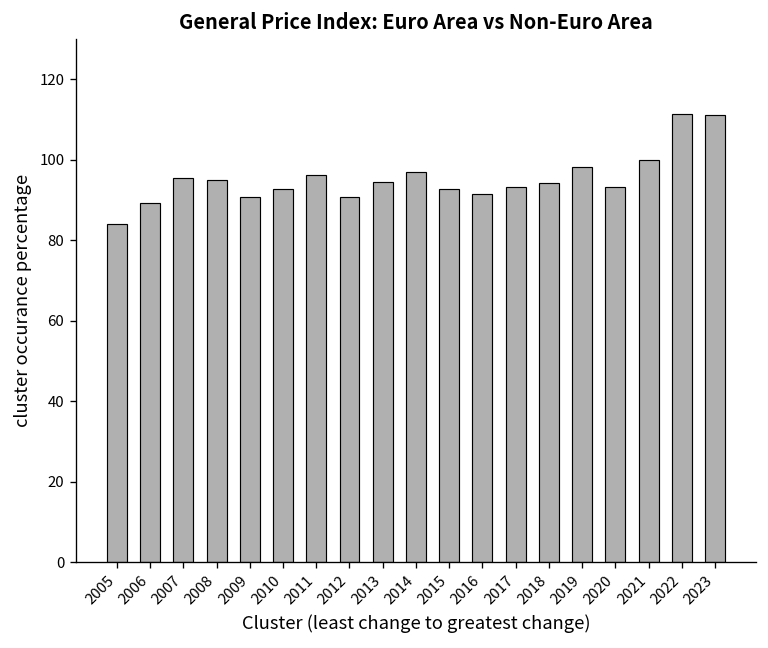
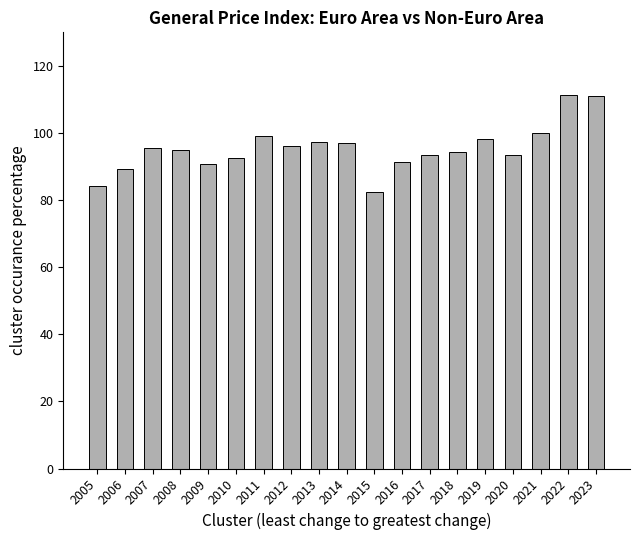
2011: 96 -> 99
2012: 91 -> 96
2013: 95 -> 97
2015: 93 -> 83
